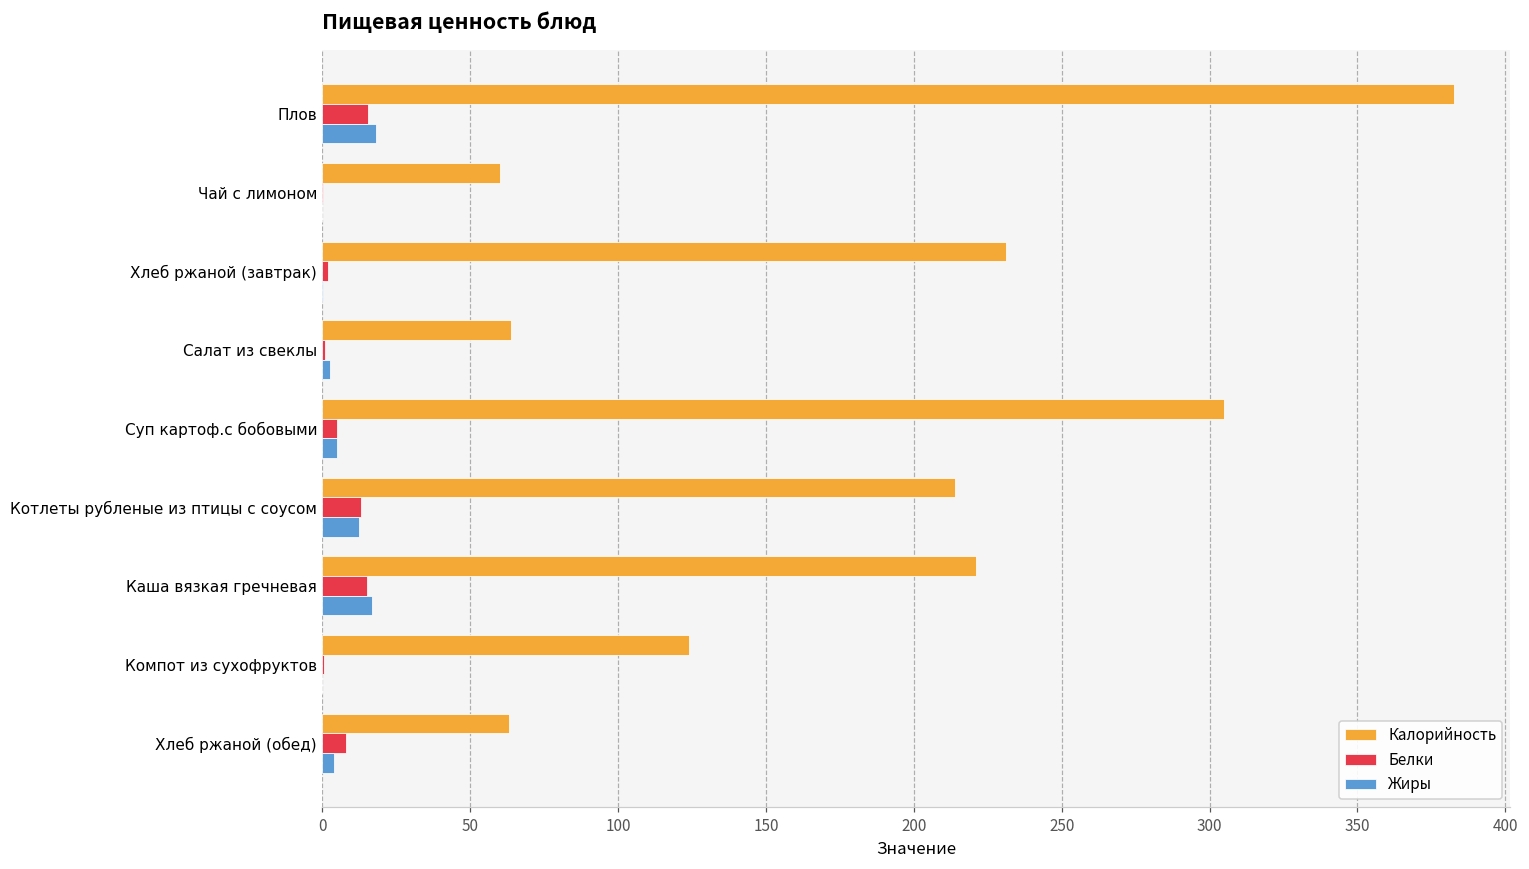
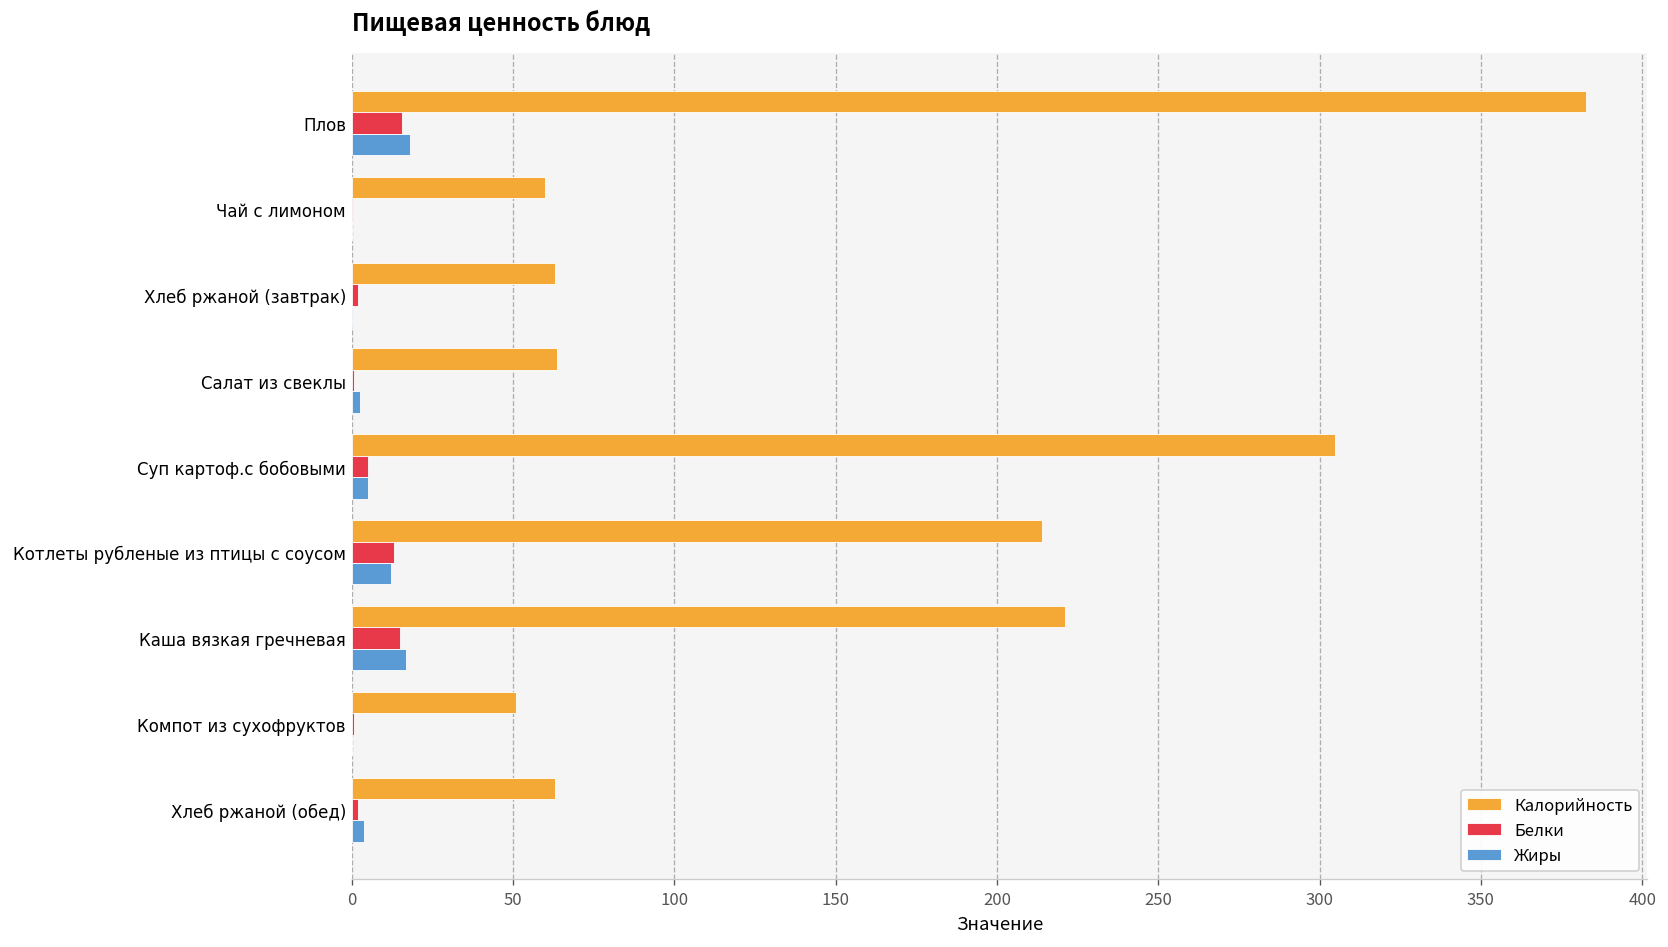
Калорийность, Хлеб ржаной (завтрак): 231 -> 63
Калорийность, Компот из сухофруктов: 124 -> 51
Белки, Хлеб ржаной (обед): 8 -> 2
